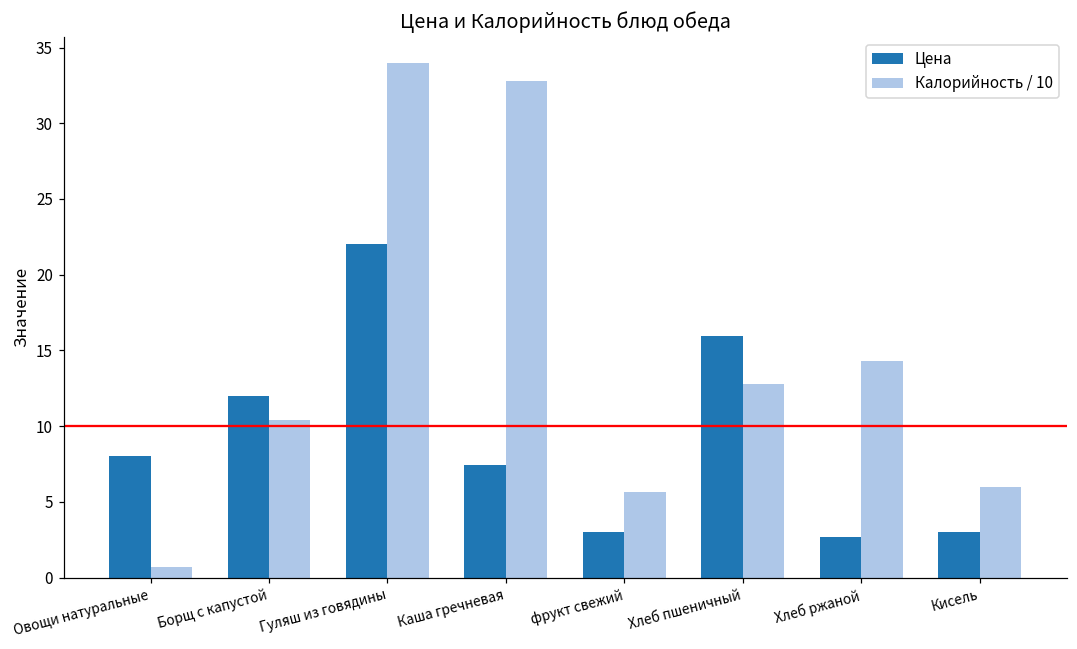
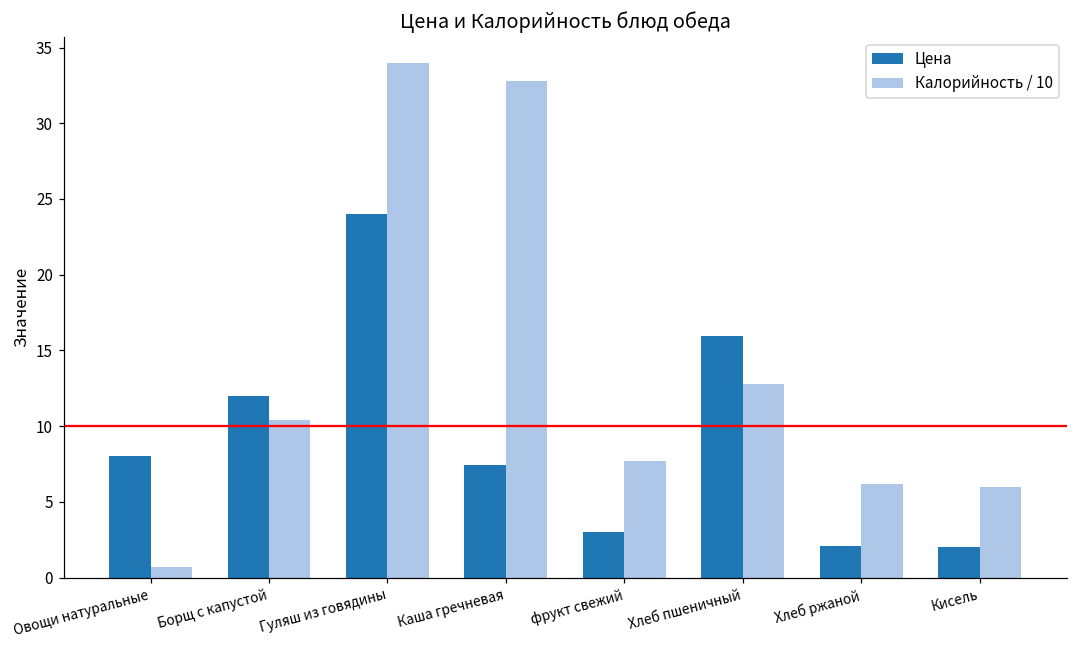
Цена, Гуляш из говядины: 22 -> 24
Калорийность / 10, фрукт свежий: 5.6 -> 7.7
Цена, Хлеб ржаной: 2.7 -> 2.1
Калорийность / 10, Хлеб ржаной: 14.3 -> 6.2
Цена, Кисель: 3 -> 2
